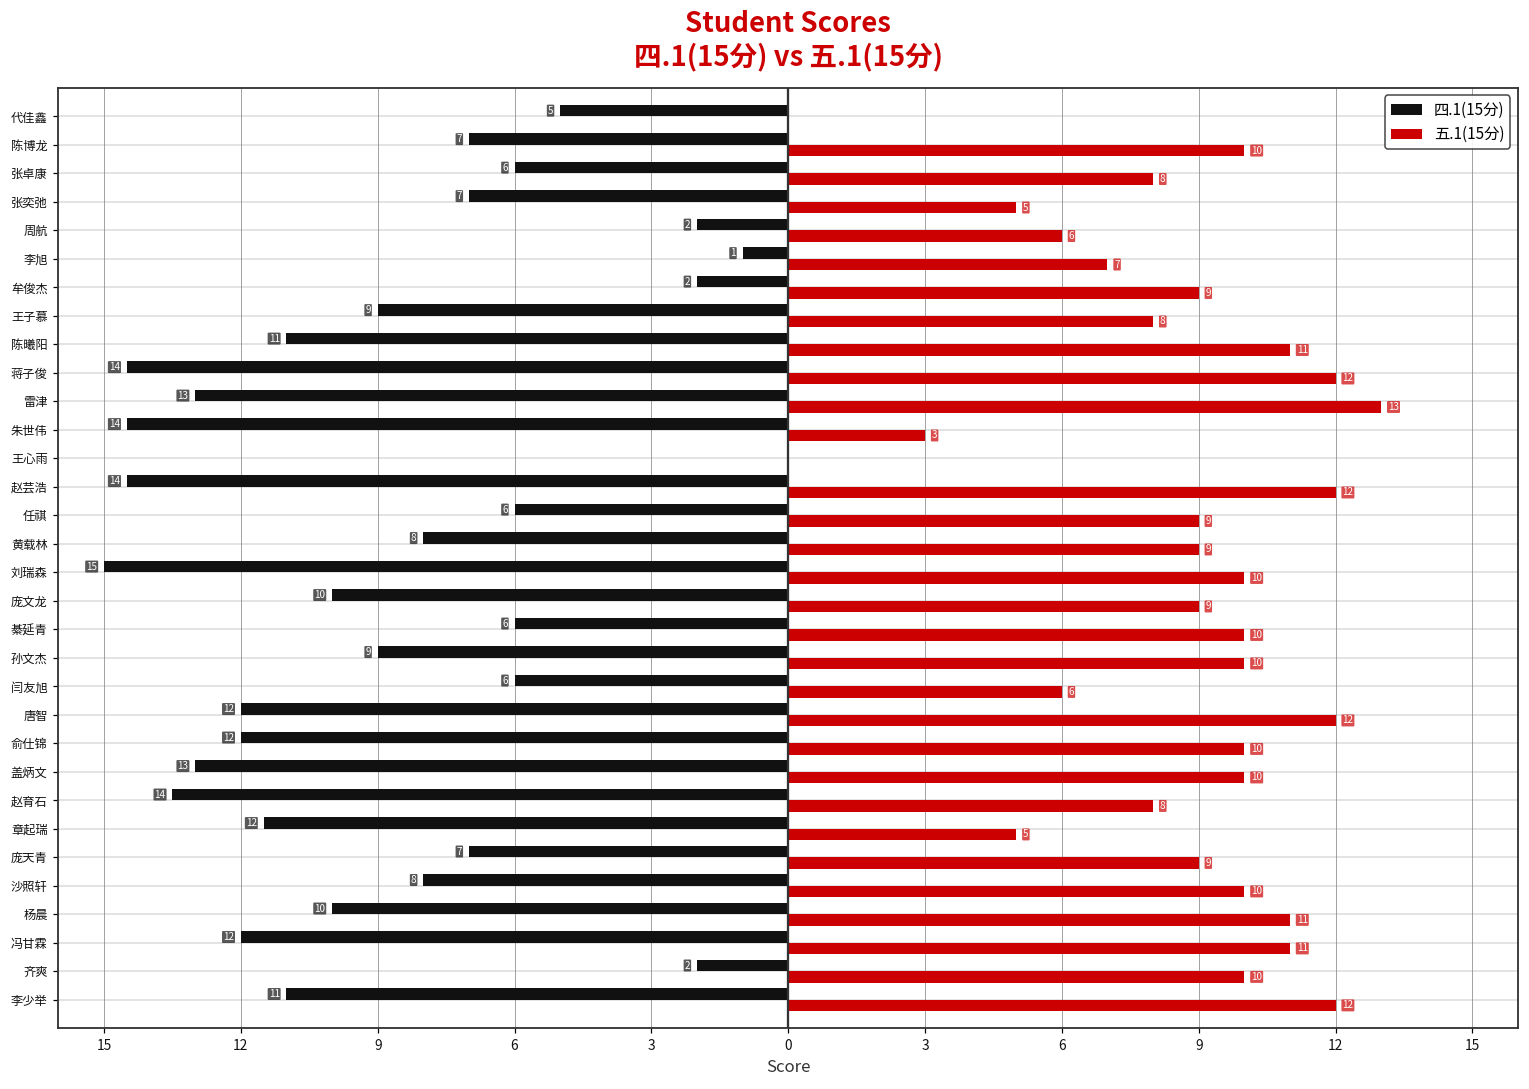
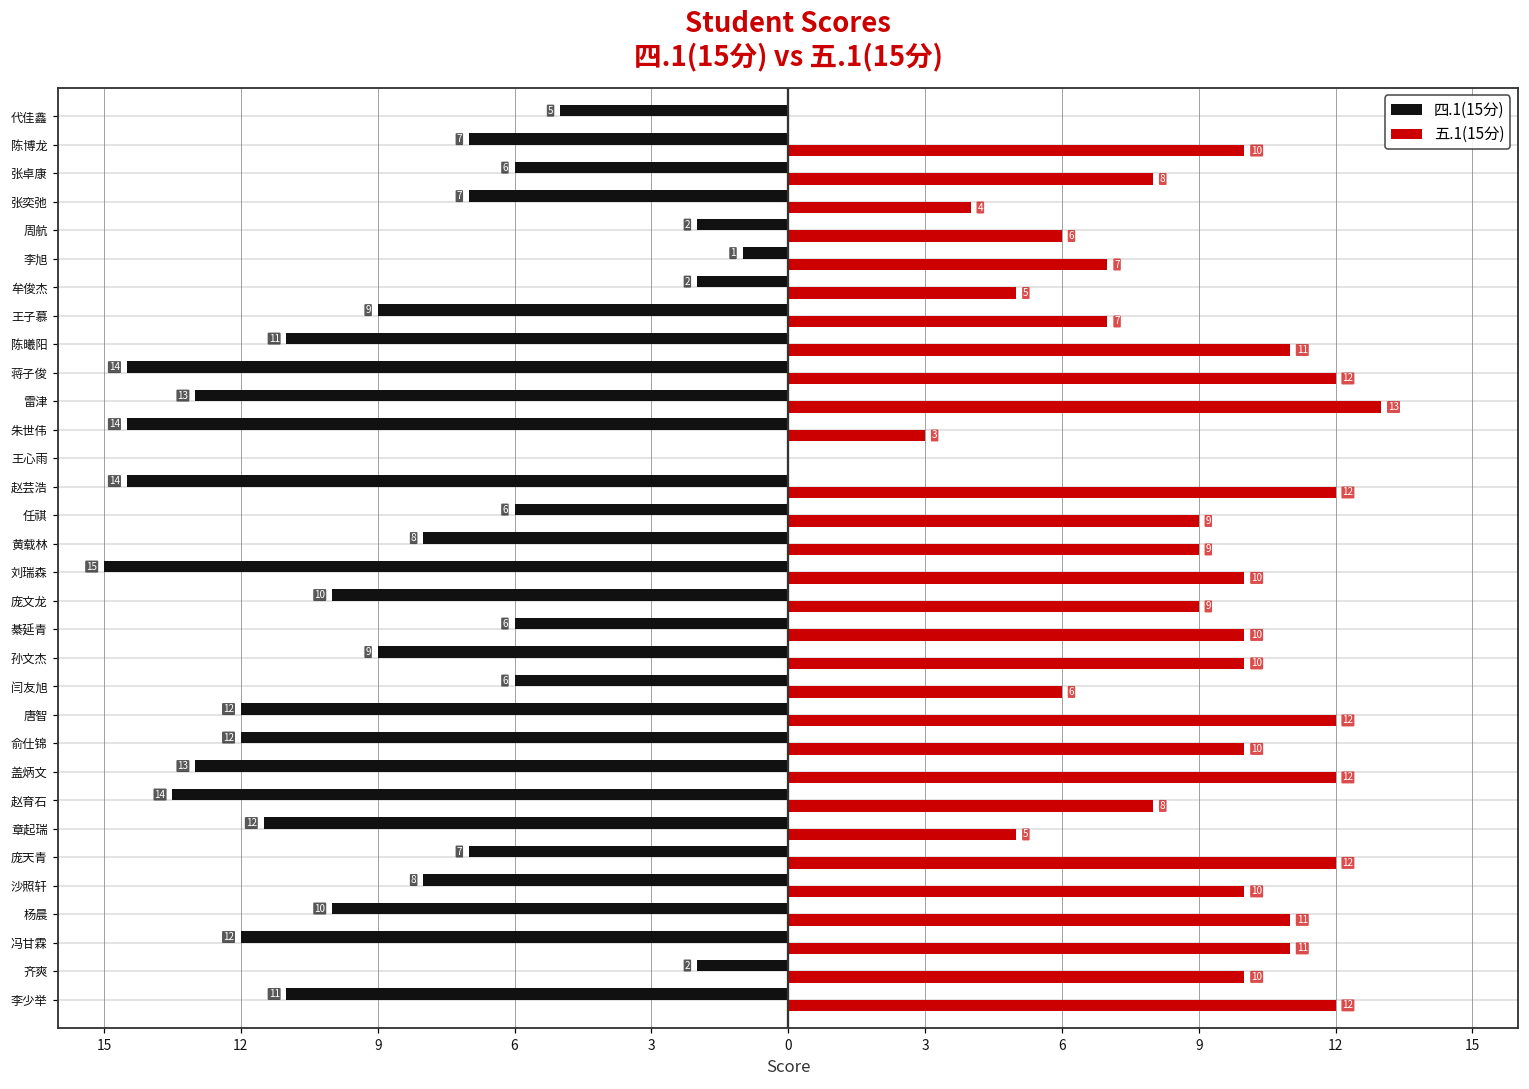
五.1(15分), 张奕弛: 5 -> 4
五.1(15分), 牟俊杰: 9 -> 5
五.1(15分), 王子慕: 8 -> 7
五.1(15分), 盖炳文: 10 -> 12
五.1(15分), 庞天青: 9 -> 12
